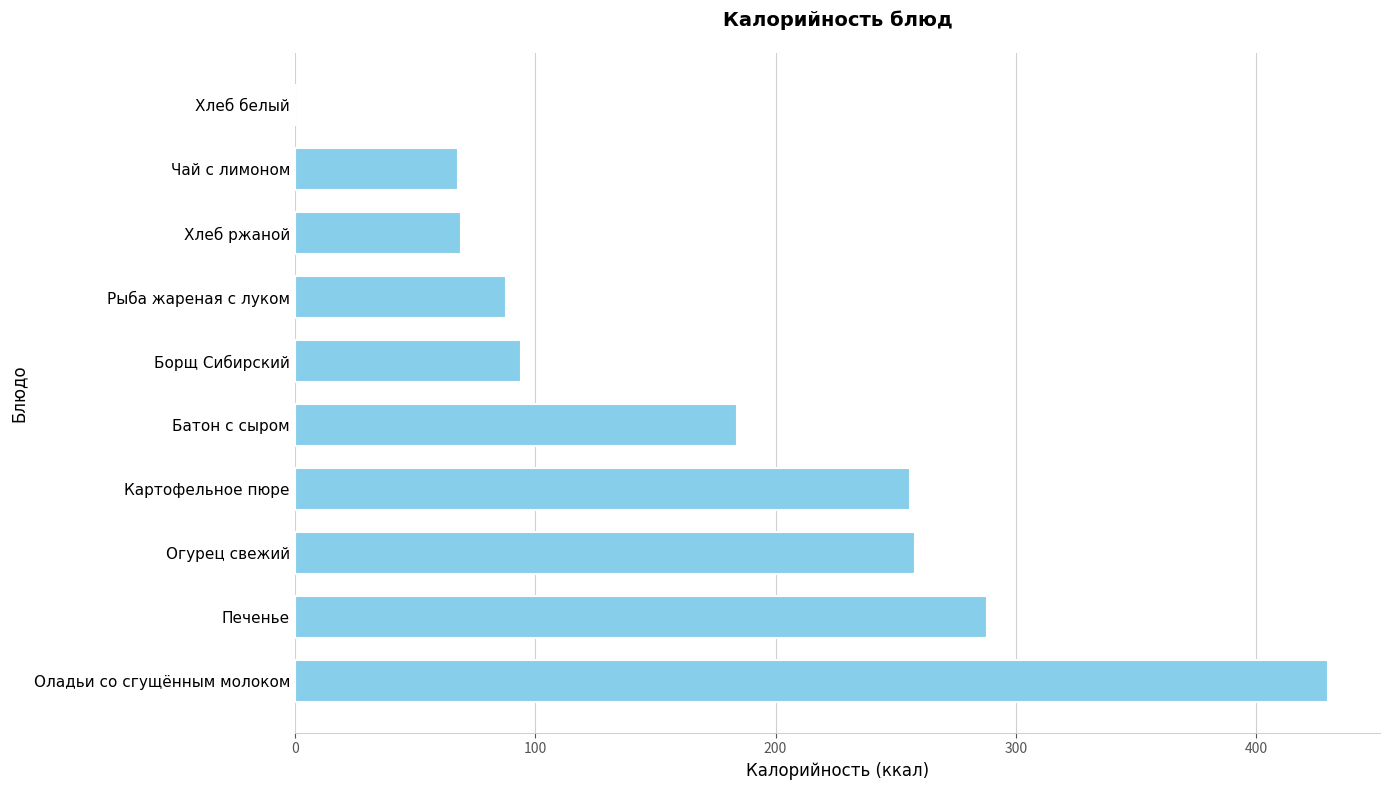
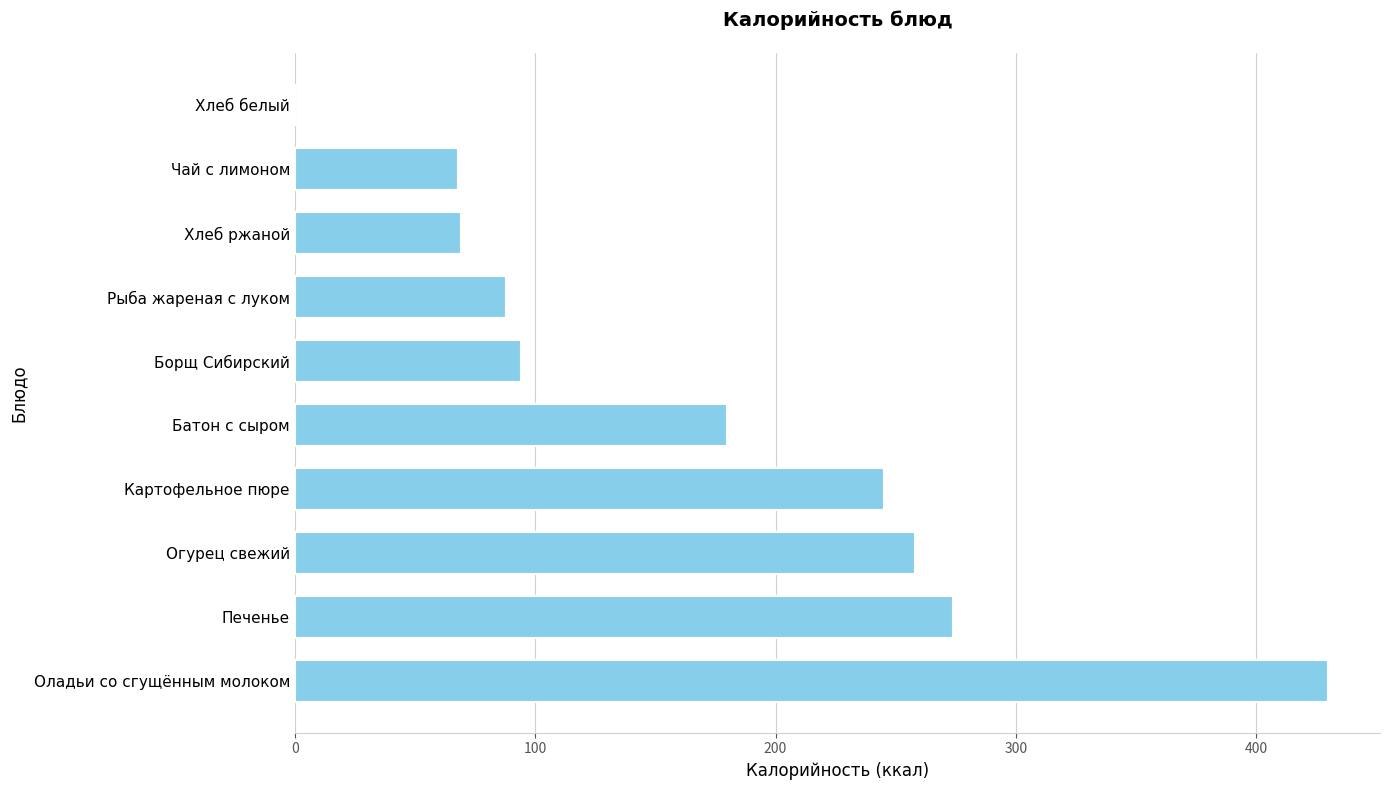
Батон с сыром: 184 -> 180
Картофельное пюре: 256 -> 245
Печенье: 288 -> 274
